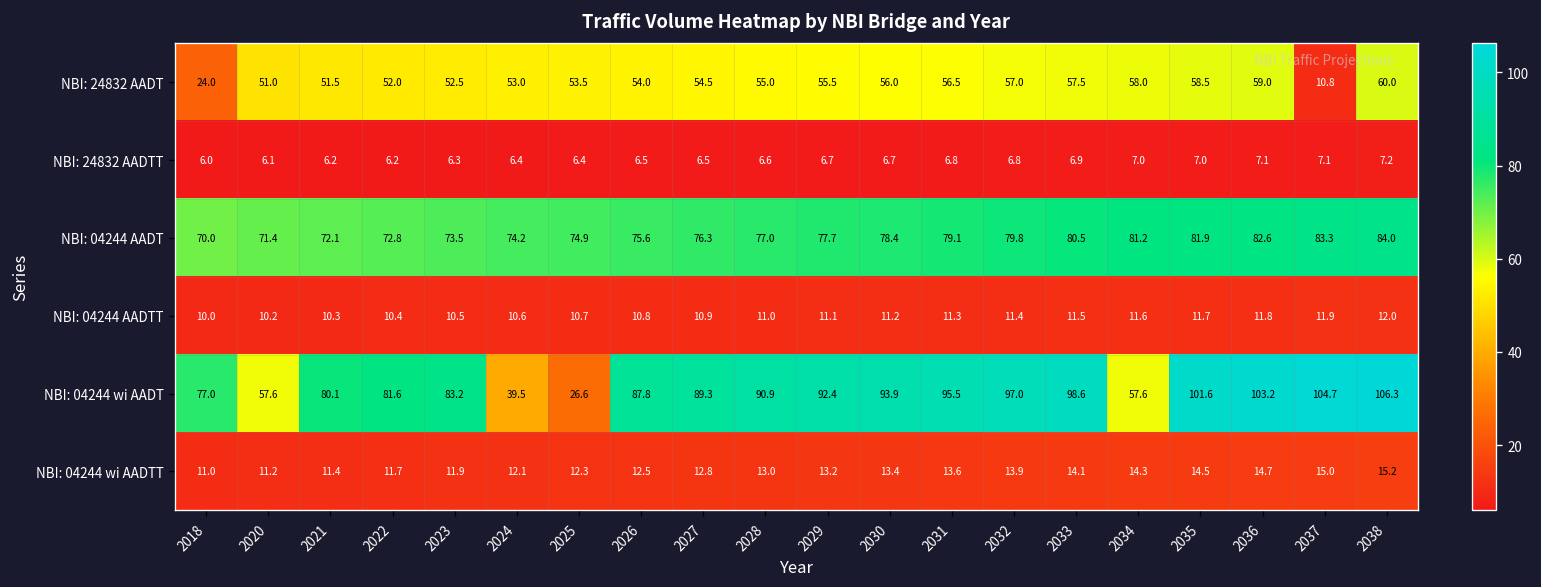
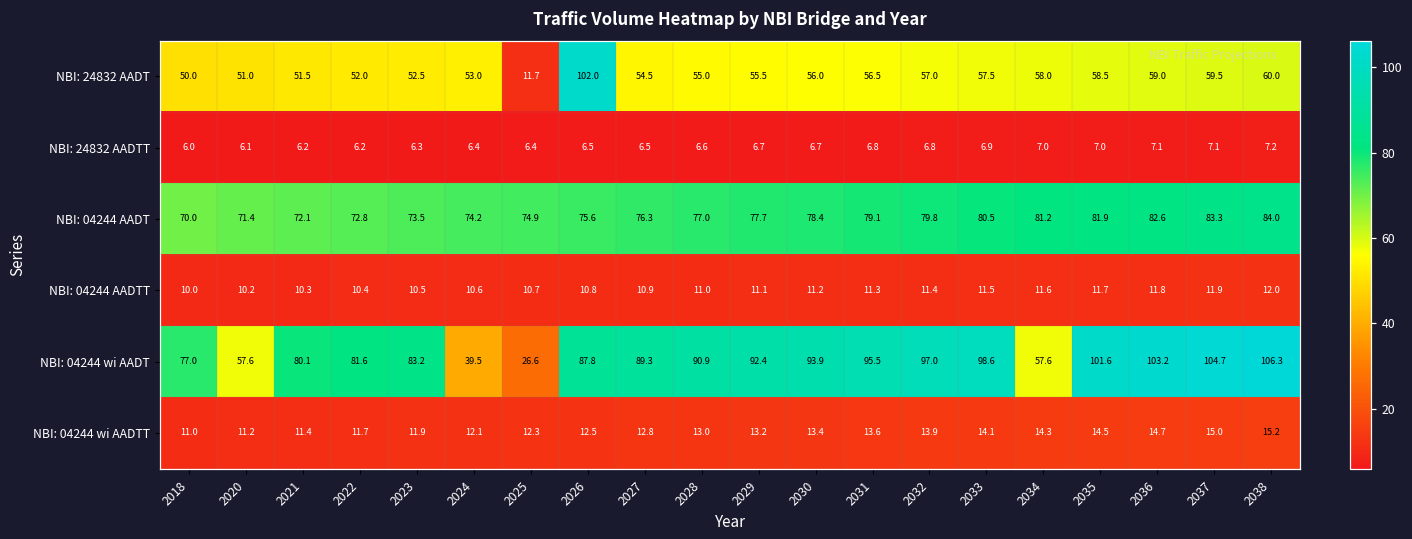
NBI: 24832 AADT, 2018: 24.0 -> 50.0
NBI: 24832 AADT, 2025: 53.5 -> 11.7
NBI: 24832 AADT, 2026: 54.0 -> 102.0
NBI: 24832 AADT, 2037: 10.8 -> 59.5
